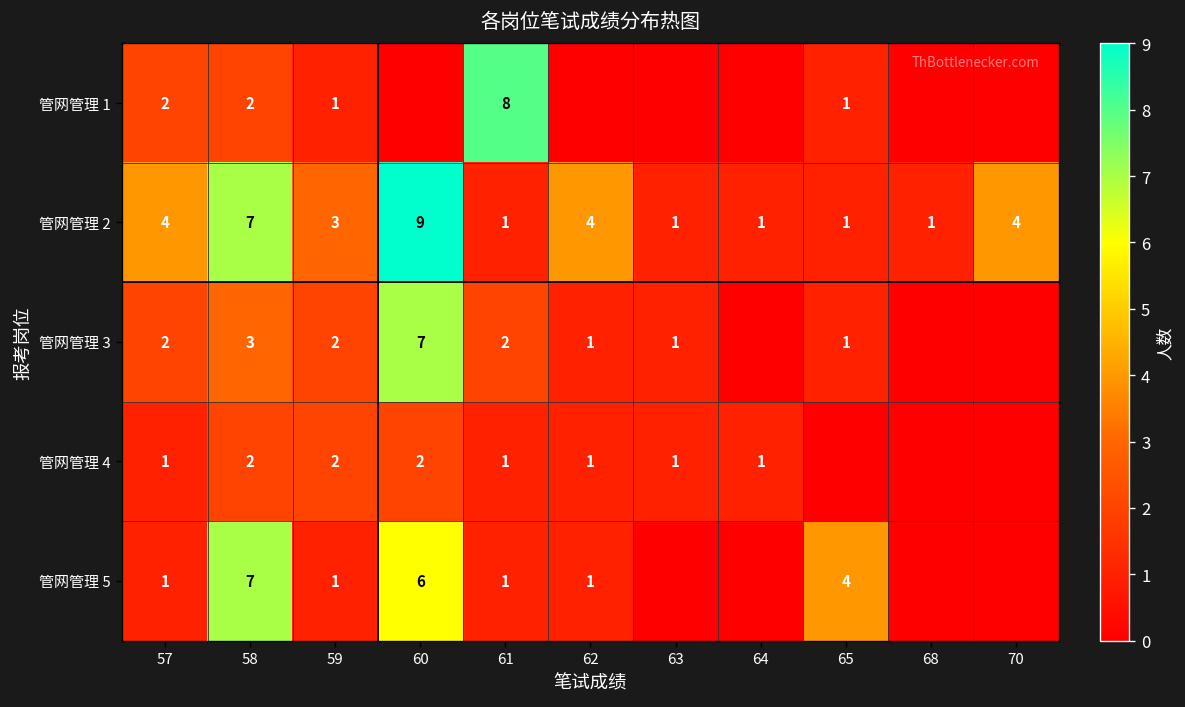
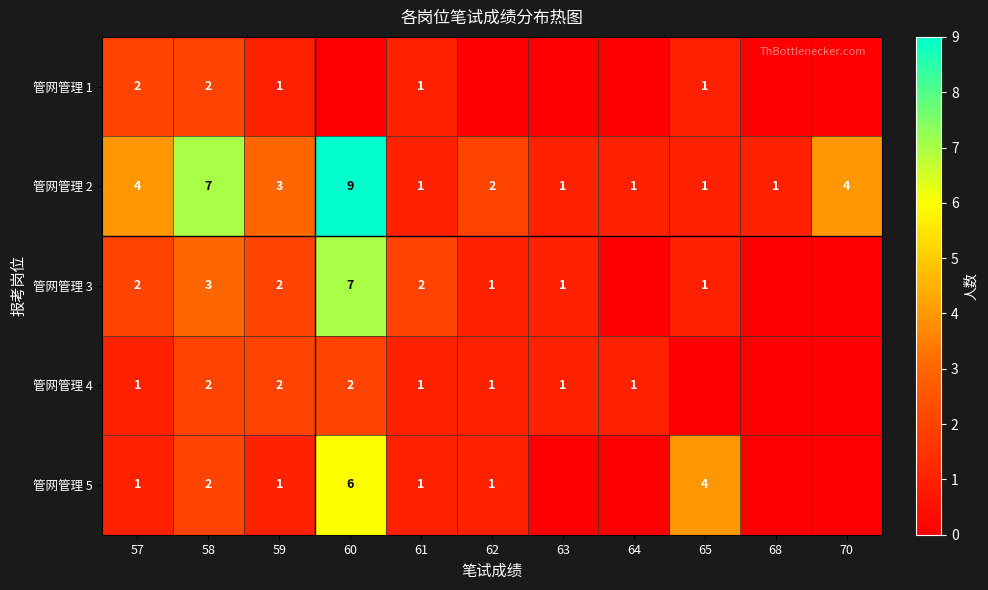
管网管理 1, 61: 8 -> 1
管网管理 2, 62: 4 -> 2
管网管理 5, 58: 7 -> 2
